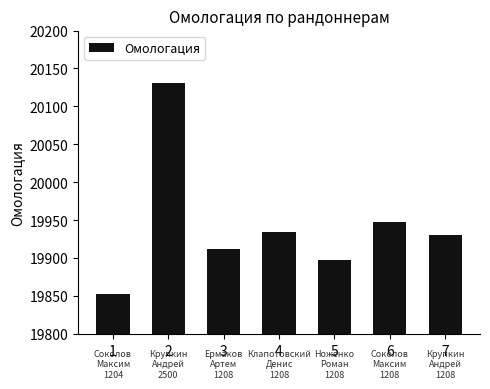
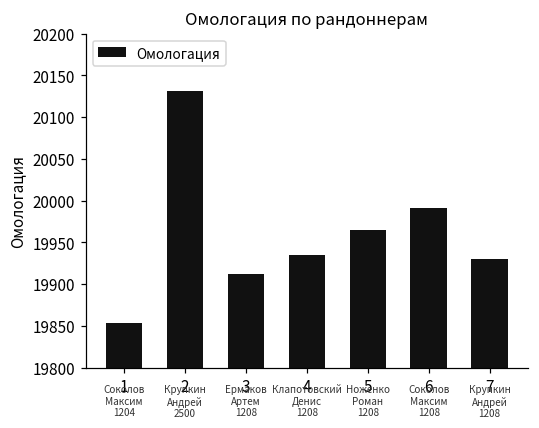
5: 19900 -> 19970
6: 19950 -> 19990
